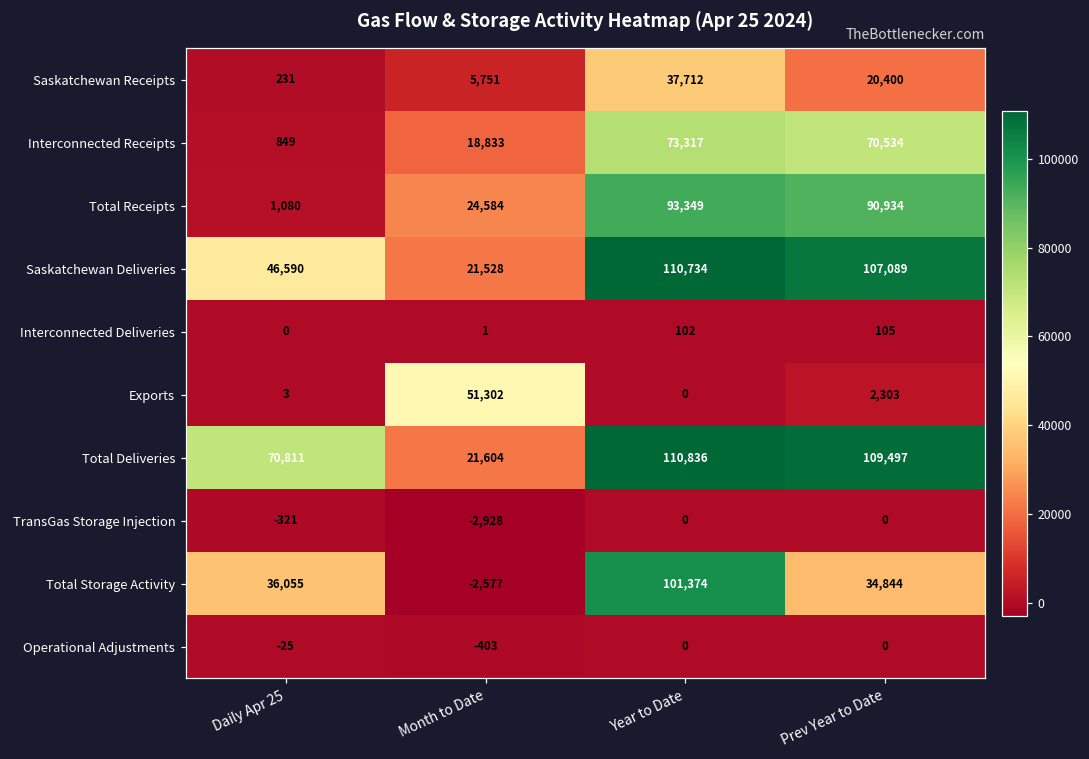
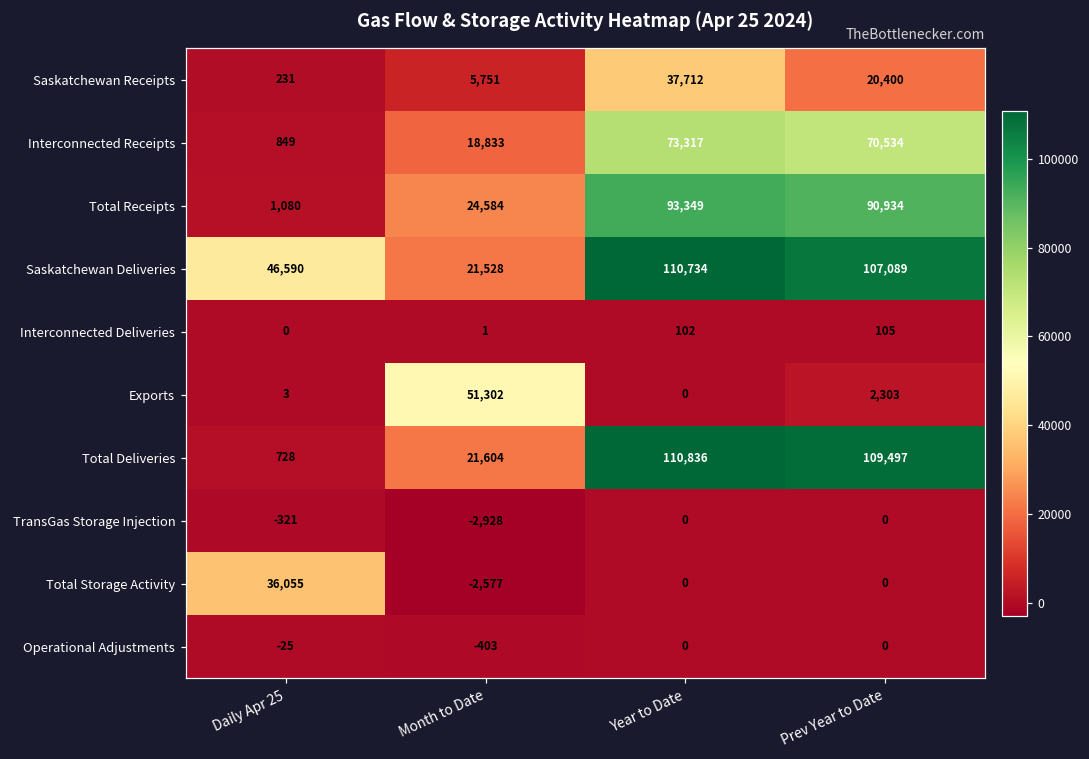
Total Deliveries, Daily Apr 25: 70,811 -> 728
Total Storage Activity, Year to Date: 101,374 -> 0
Total Storage Activity, Prev Year to Date: 34,844 -> 0
